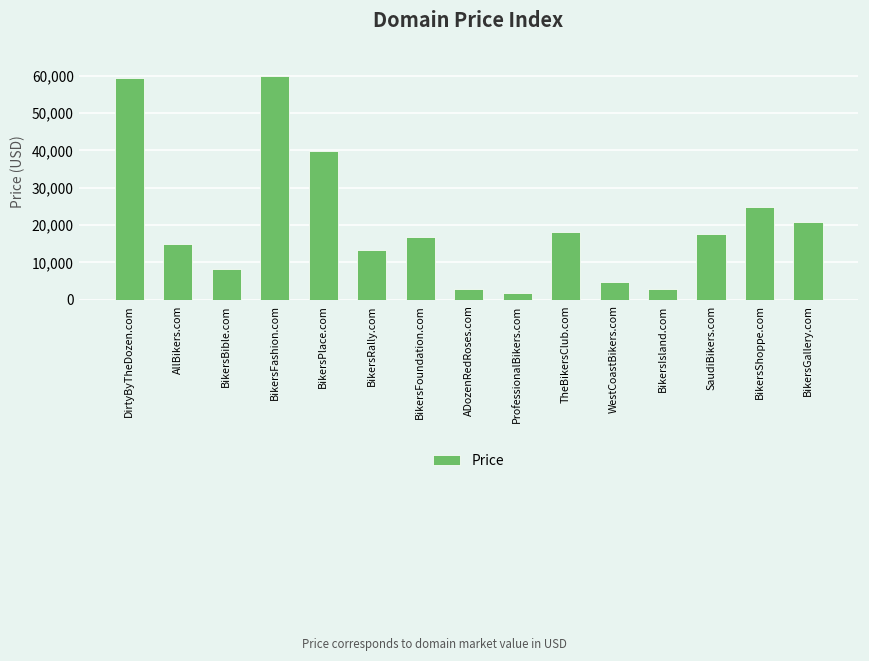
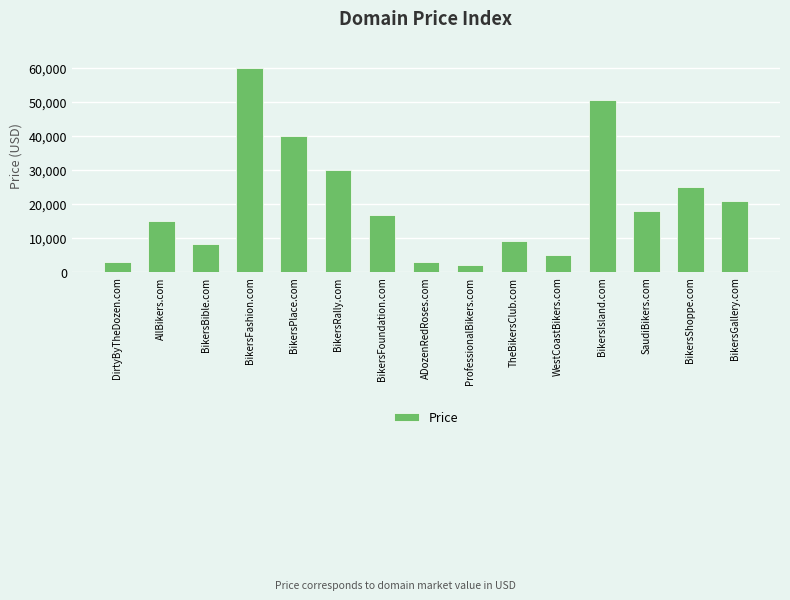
DirtyByTheDozen.com: 60,000 -> 3,000
BikersRally.com: 13,000 -> 30,000
TheBikersClub.com: 18,000 -> 9,000
BikersIsland.com: 3,000 -> 50,000
